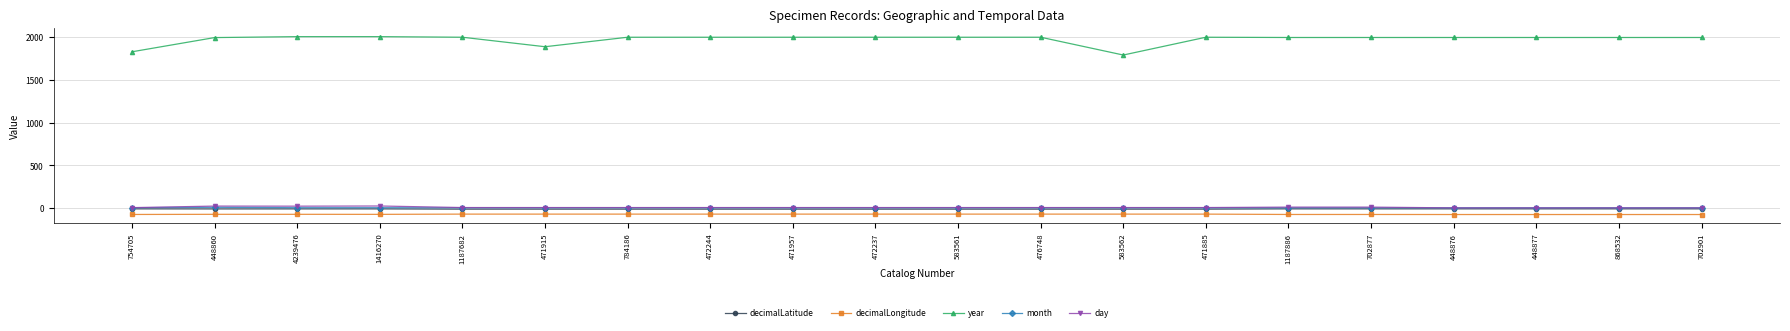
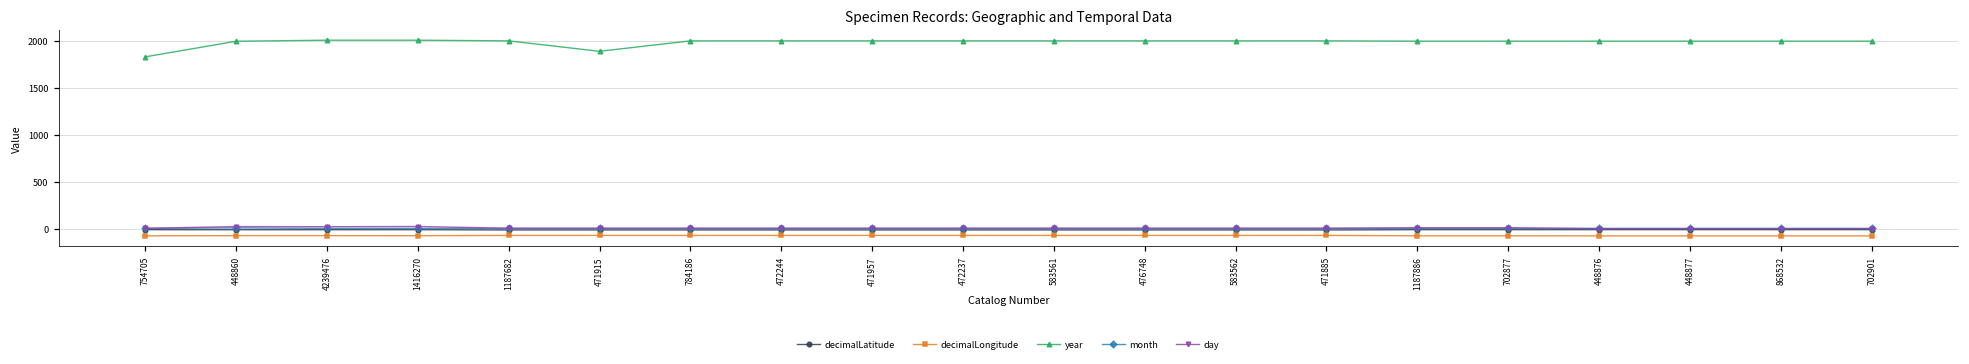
year, 583562: 1800 -> 2000
